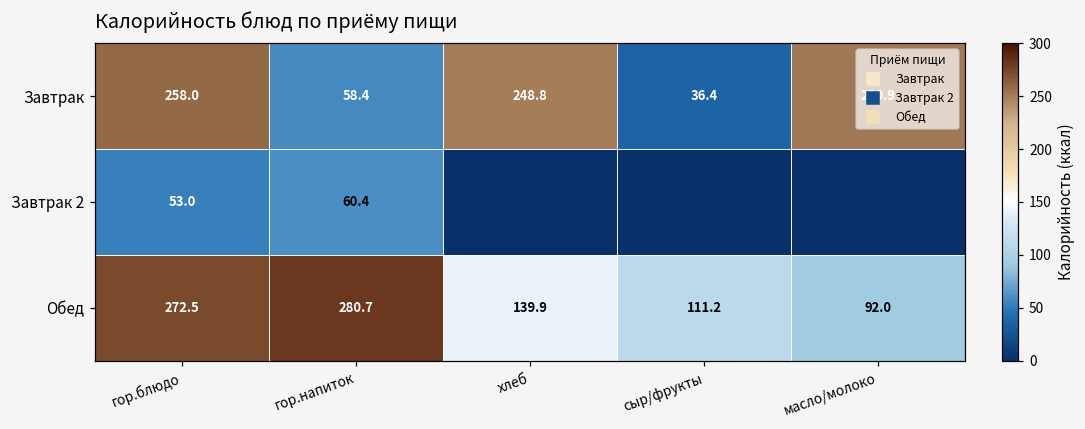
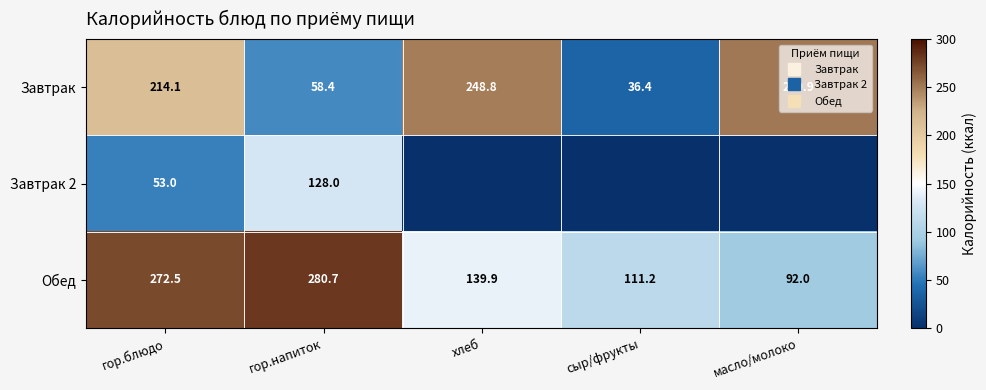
Завтрак, гор.блюдо: 258.0 -> 214.1
Завтрак 2, гор.напиток: 60.4 -> 128.0
